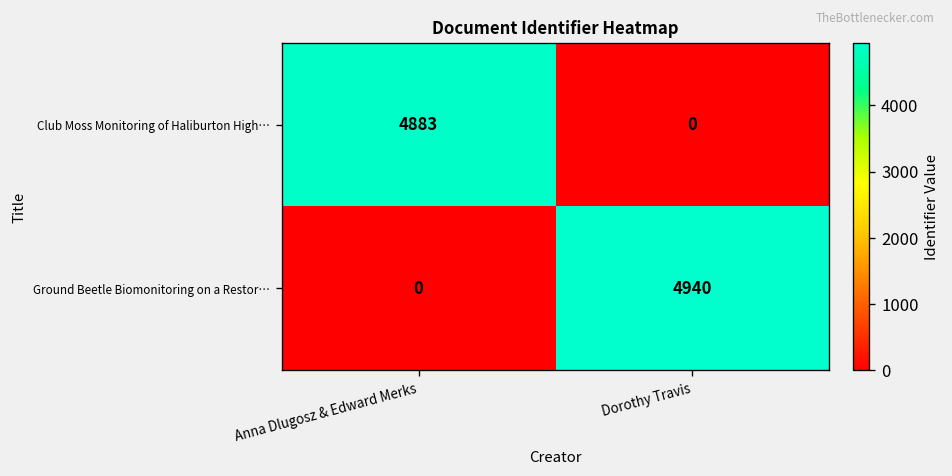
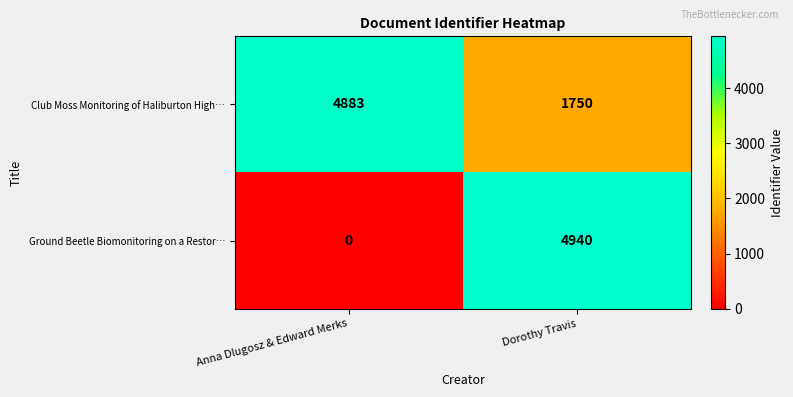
Club Moss Monitoring of Haliburton High…, Dorothy Travis: 0 -> 1750
